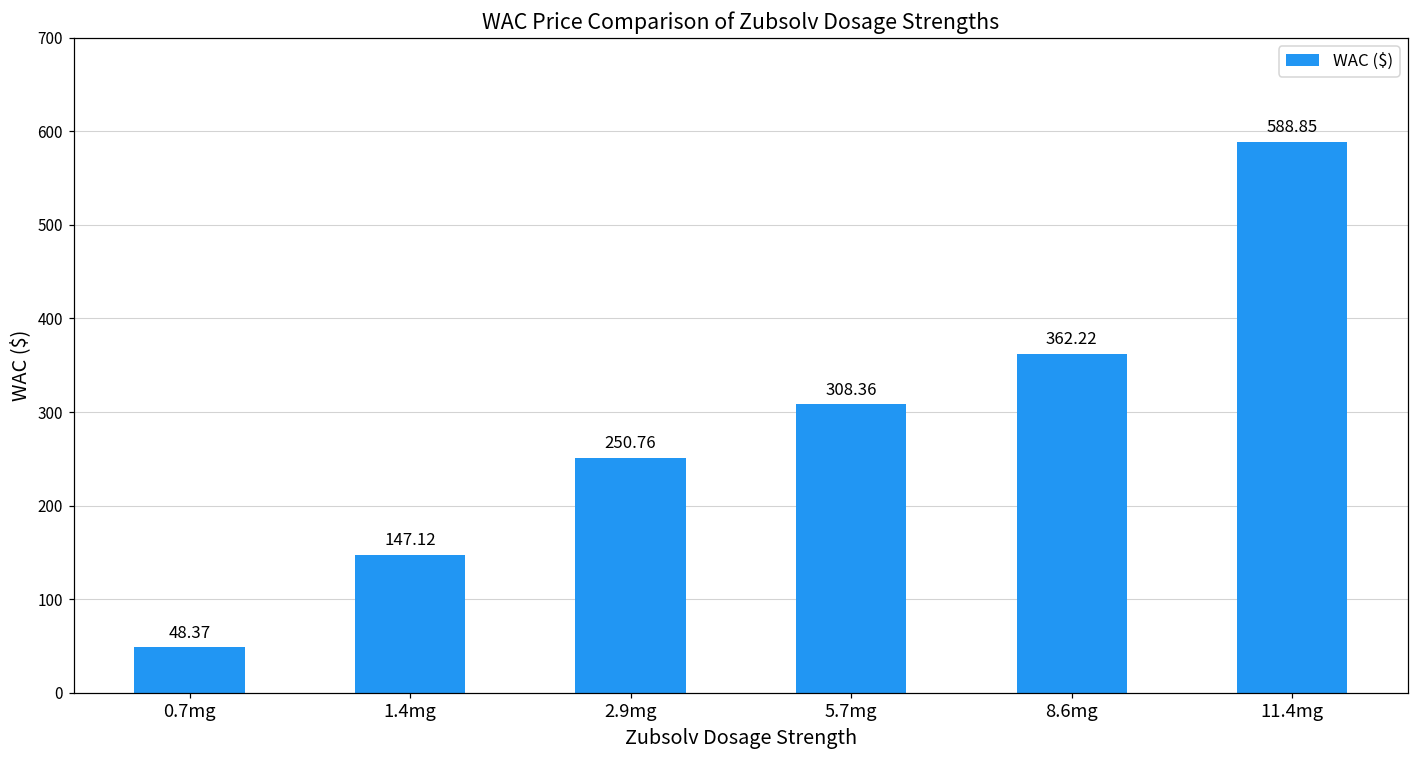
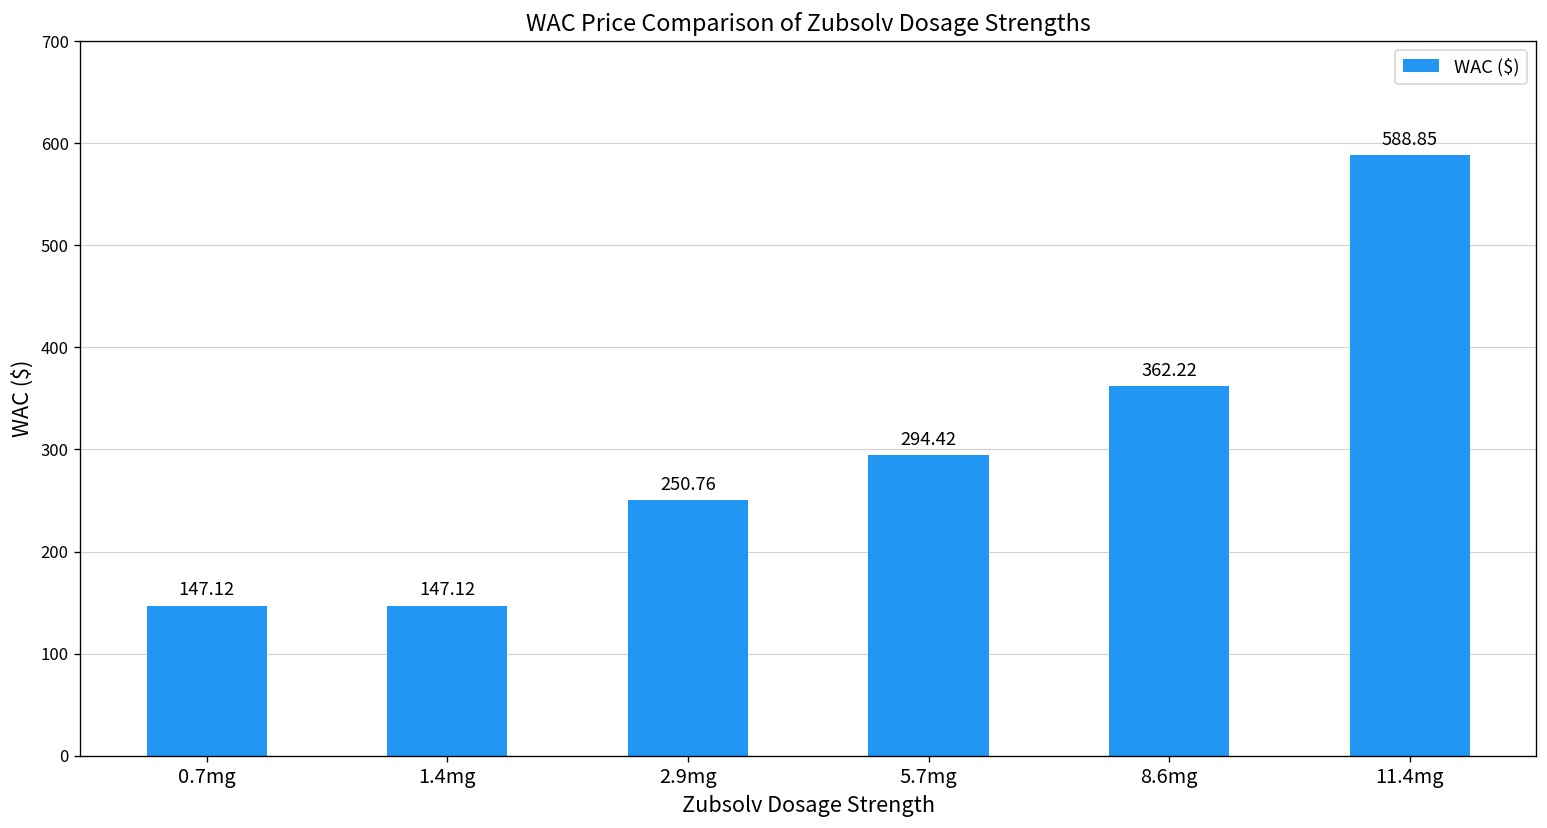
0.7mg: 48.37 -> 147.12
5.7mg: 308.36 -> 294.42
